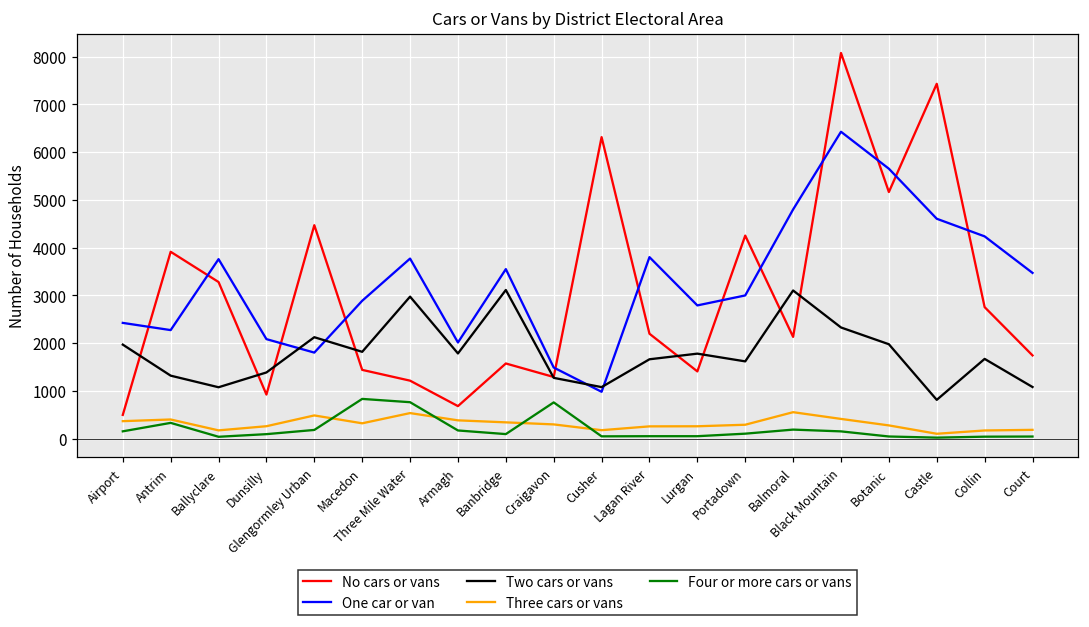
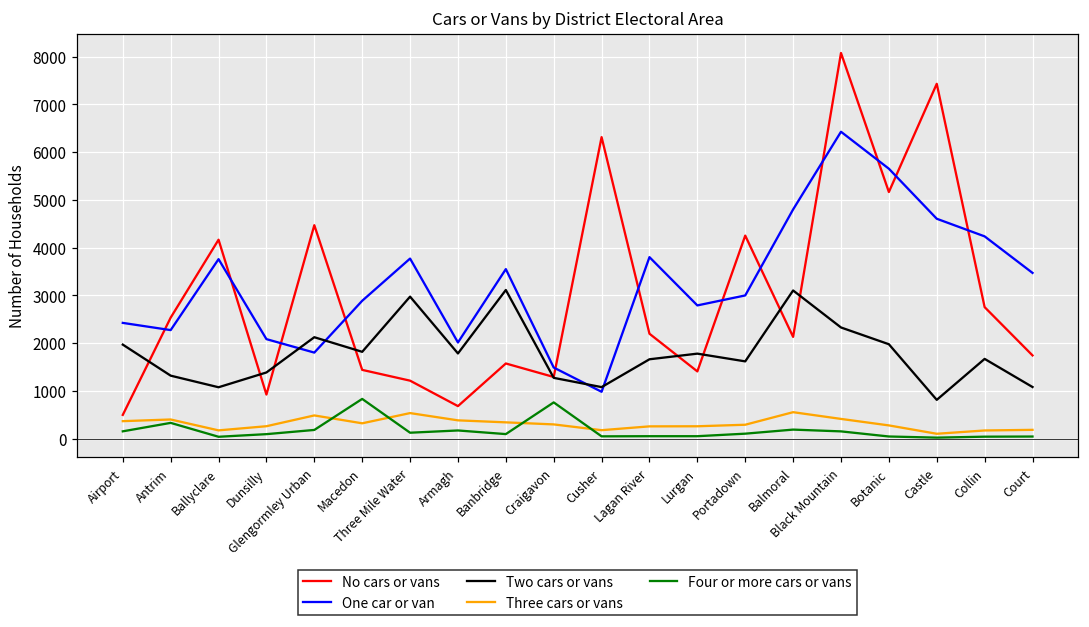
No cars or vans, Antrim: 3900 -> 2500
No cars or vans, Ballyclare: 3300 -> 4200
Four or more cars or vans, Three Mile Water: 800 -> 100
